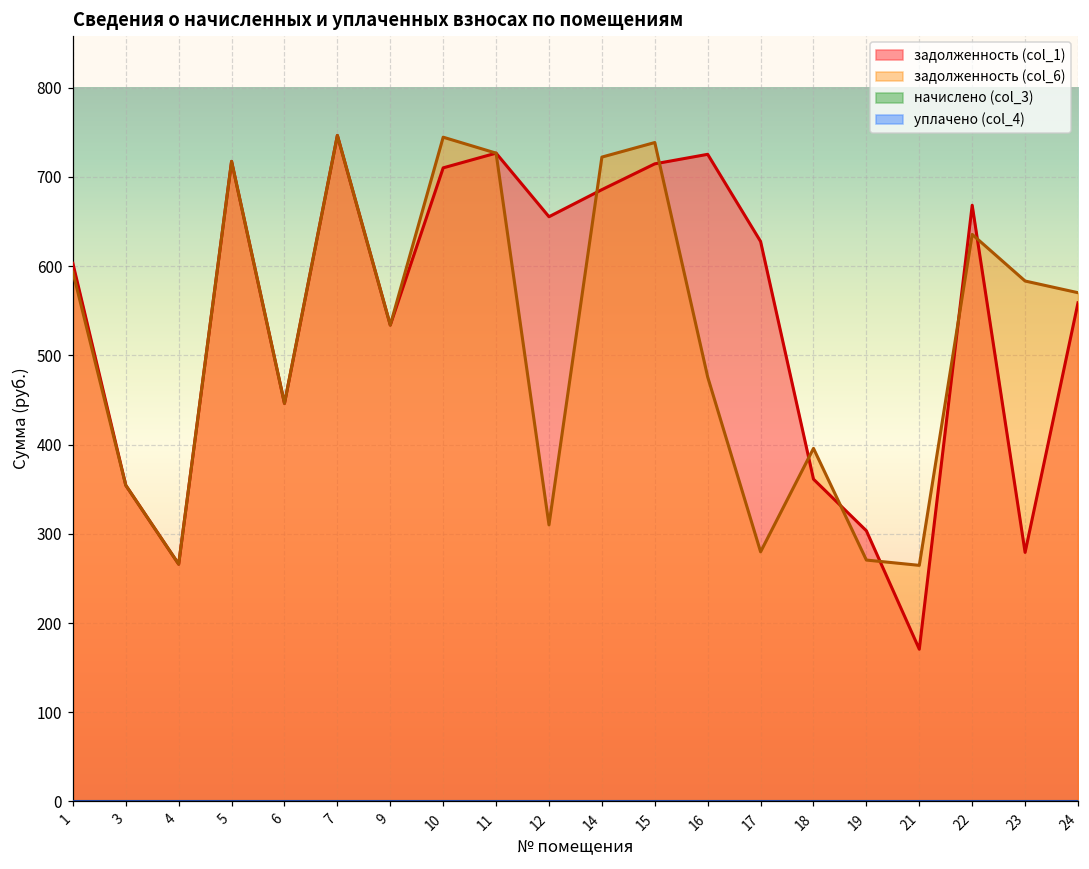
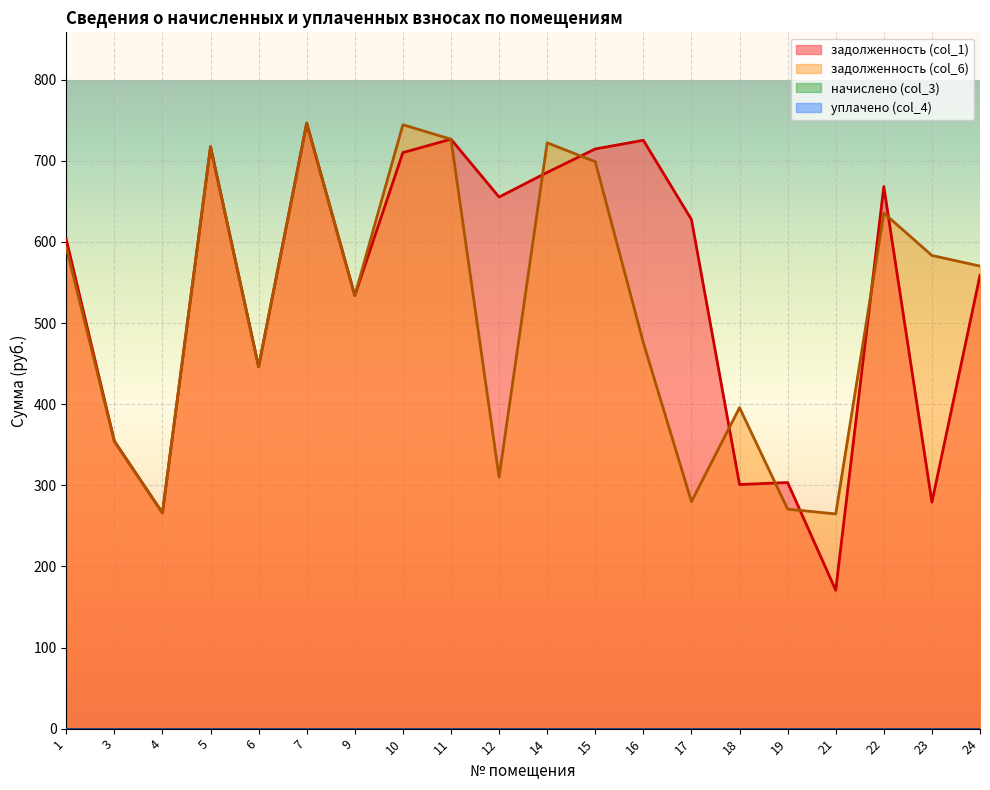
задолженность (col_6), 15: 740 -> 700
задолженность (col_1), 18: 360 -> 300
